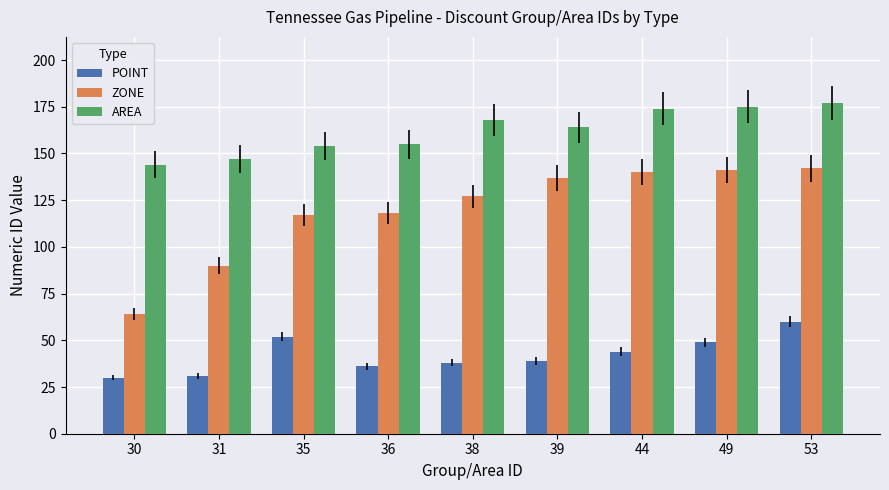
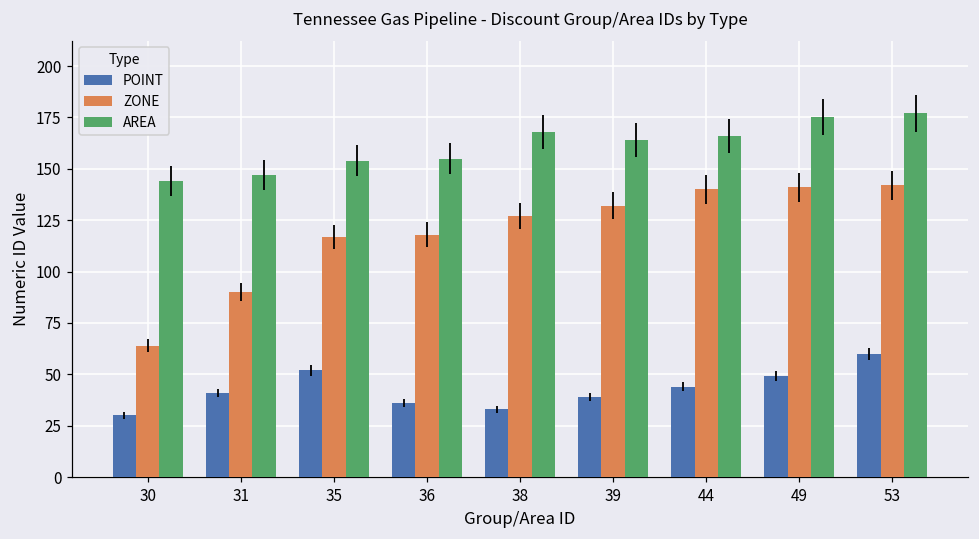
POINT, 31: 31 -> 41
POINT, 38: 38 -> 33
ZONE, 39: 137 -> 132
AREA, 44: 174 -> 166
